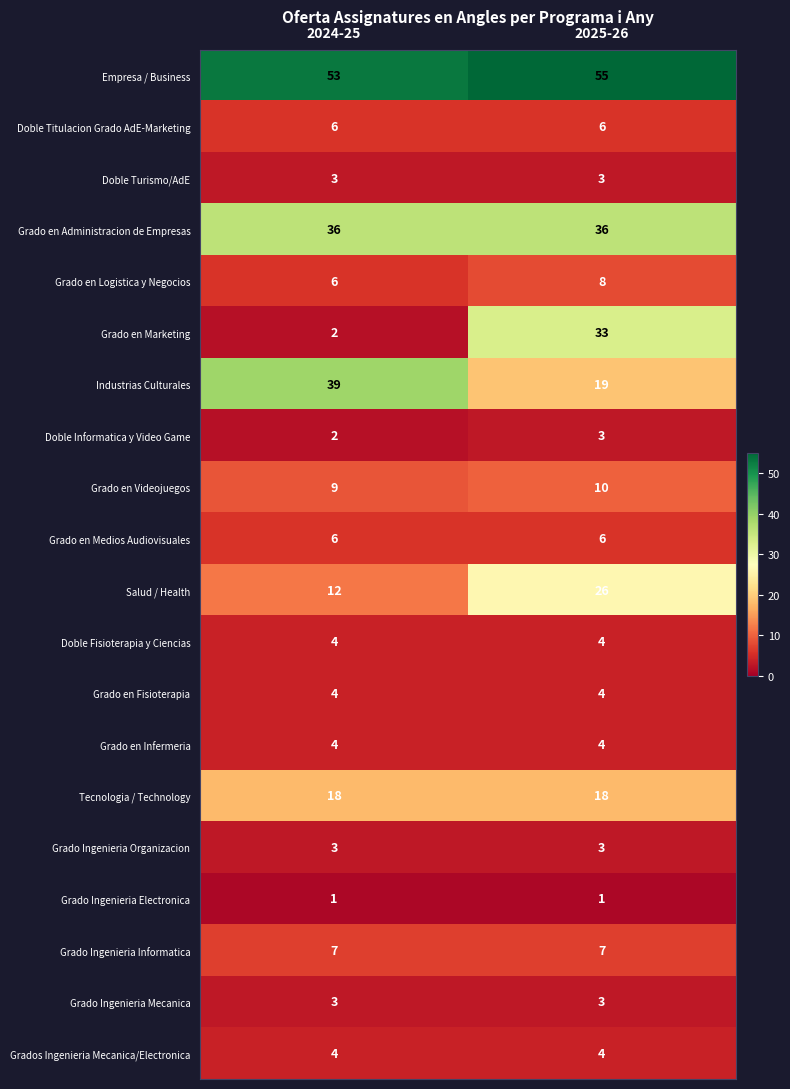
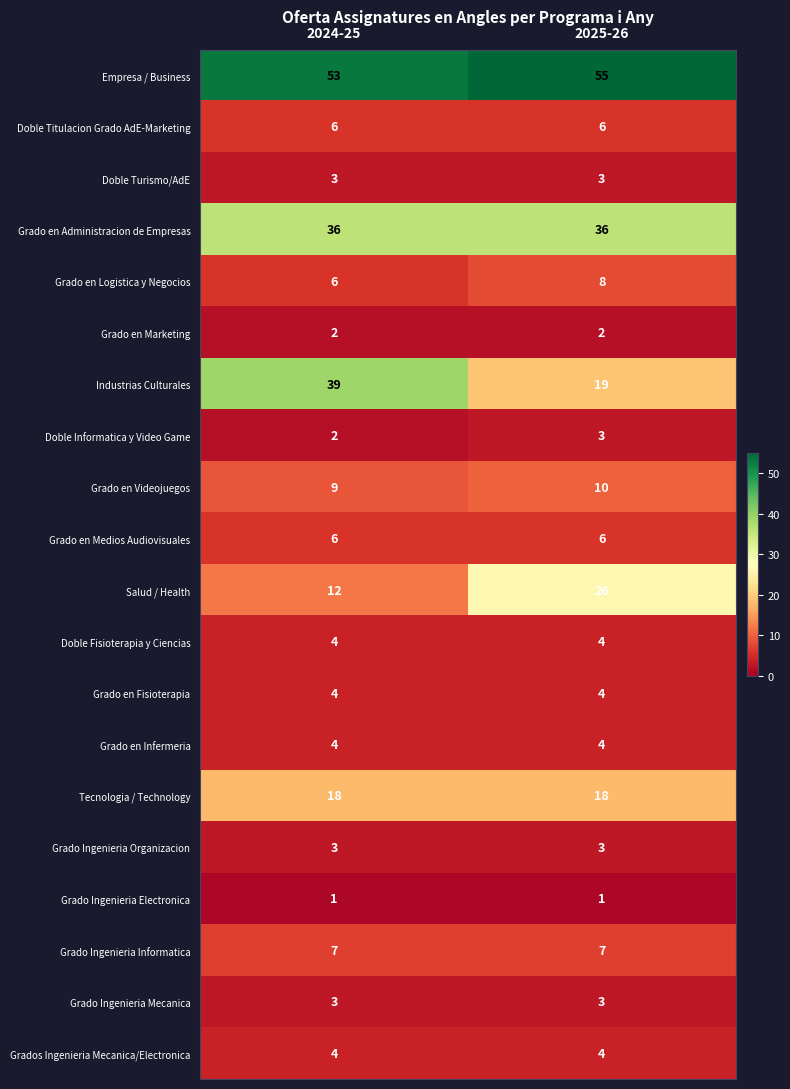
Grado en Marketing, 2025-26: 33 -> 2
